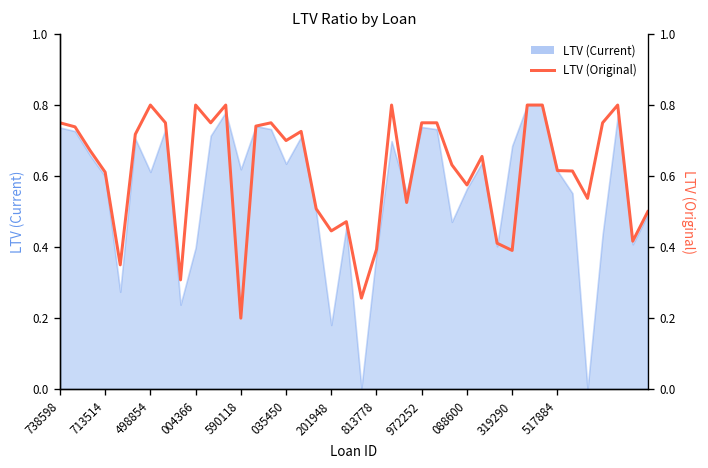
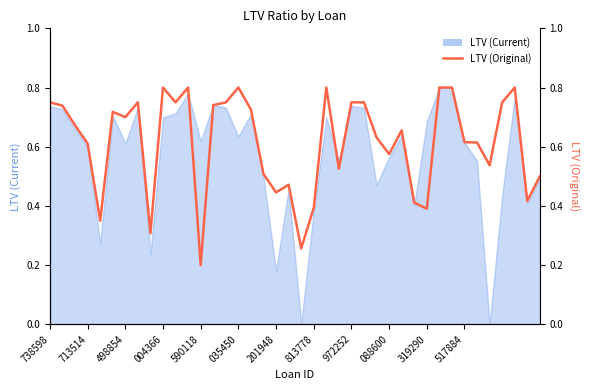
LTV (Original), 498854: 0.8 -> 0.7
LTV (Current), 004366: 0.40 -> 0.70
LTV (Original), 035450: 0.7 -> 0.8
